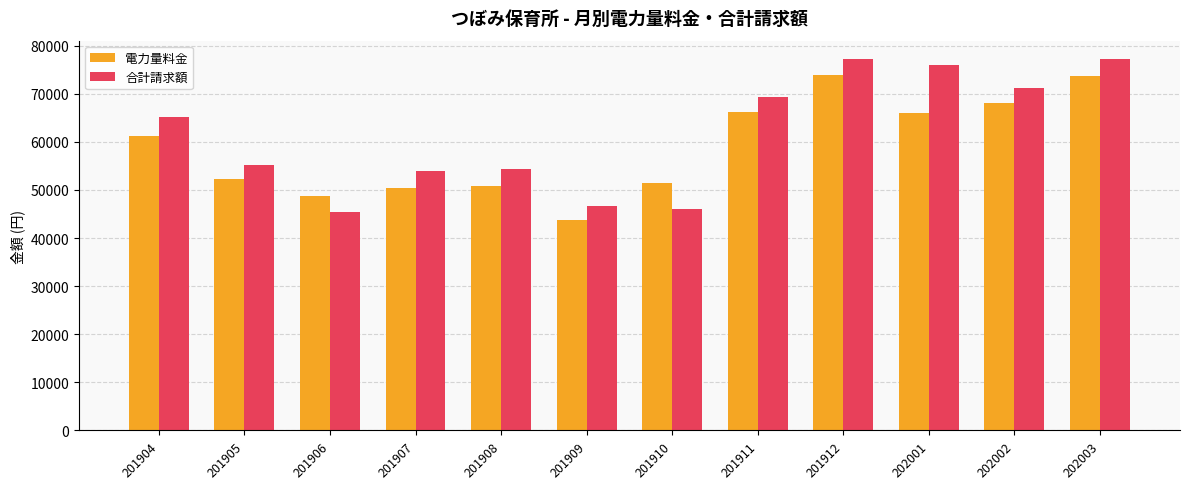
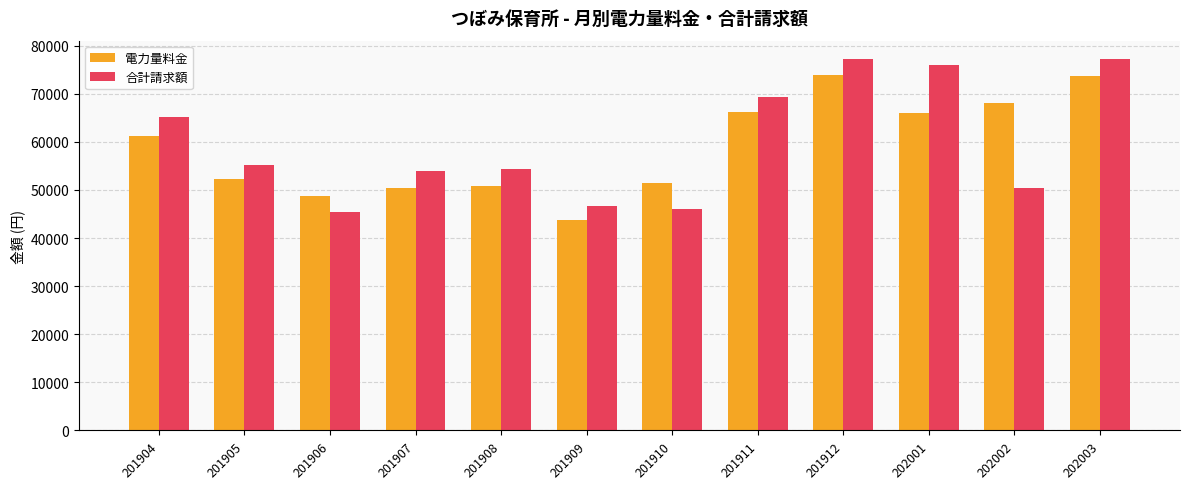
合計請求額, 202002: 71000 -> 50000
